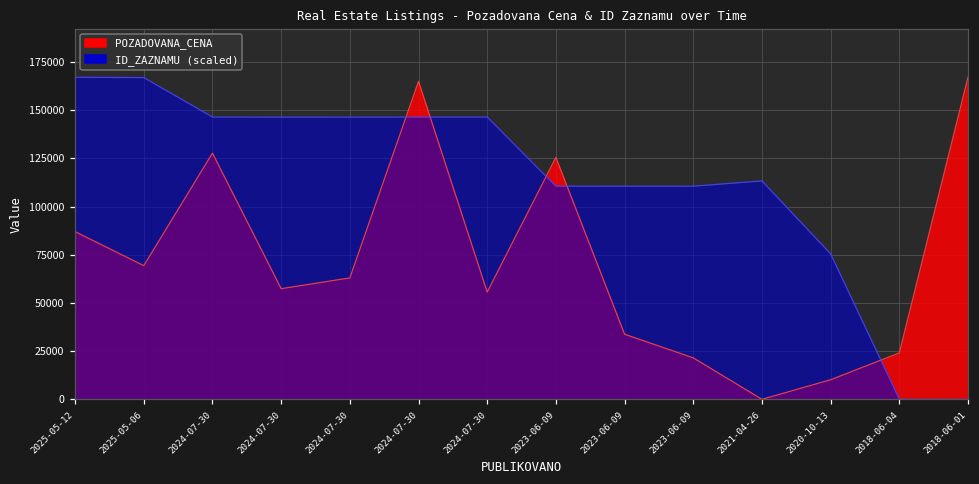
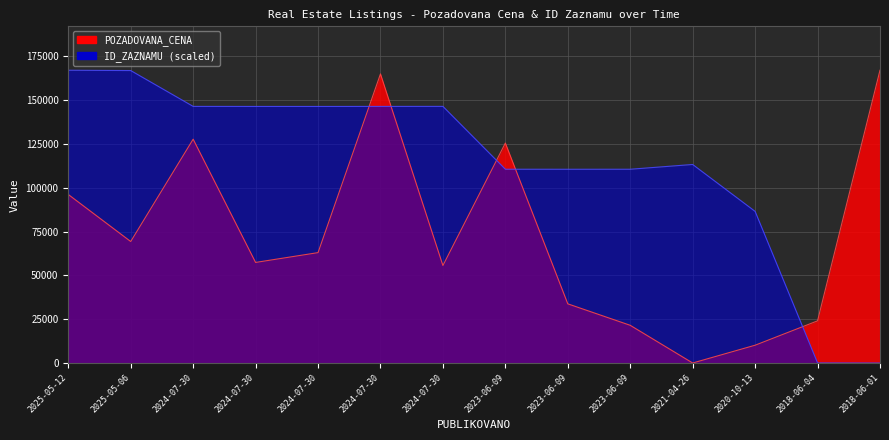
POZADOVANA_CENA, 2025-05-12: 87000 -> 96000
ID_ZAZNAMU (scaled), 2020-10-13: 75000 -> 87000
